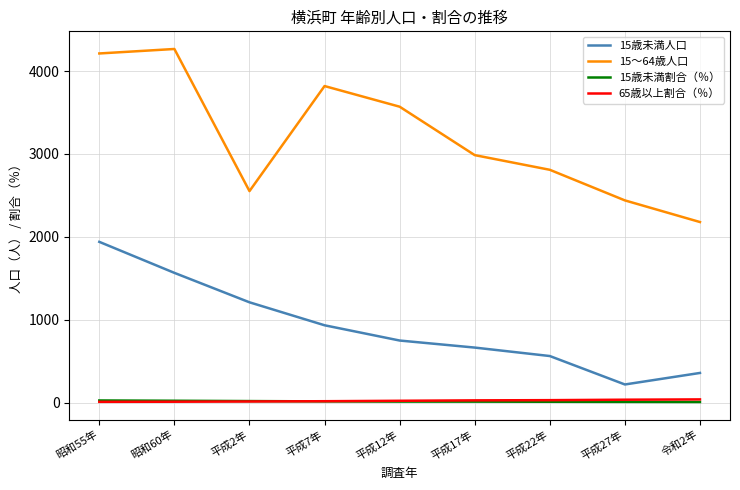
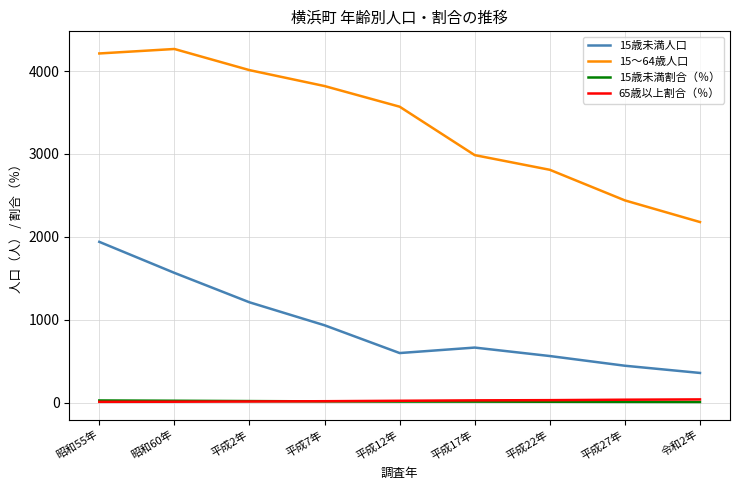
15～64歳人口, 平成2年: 2600 -> 4000
15歳未満人口, 平成12年: 800 -> 600
15歳未満人口, 平成27年: 200 -> 400
